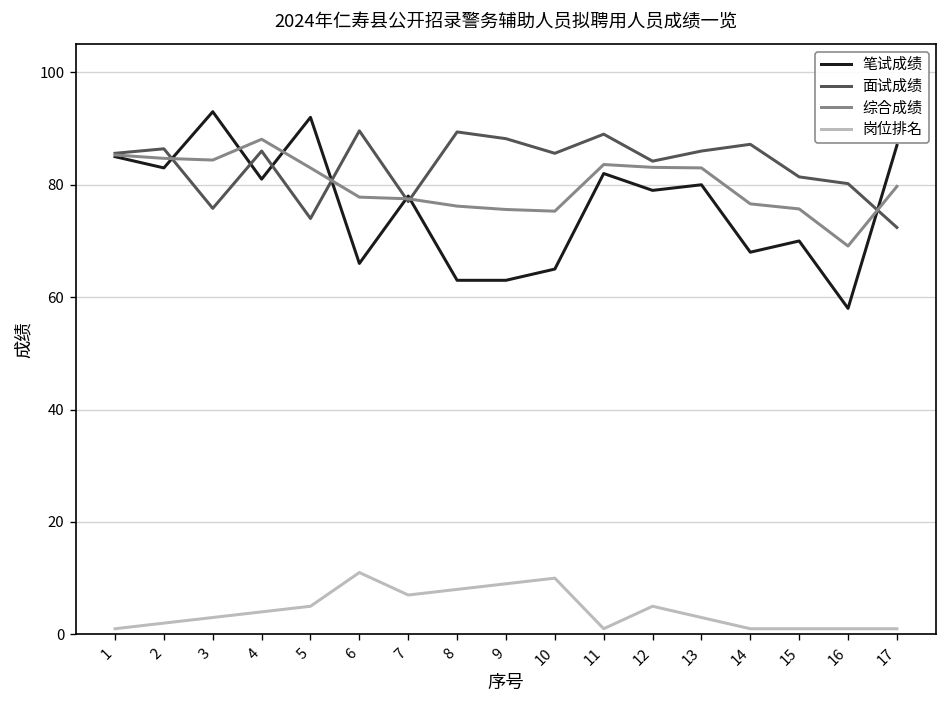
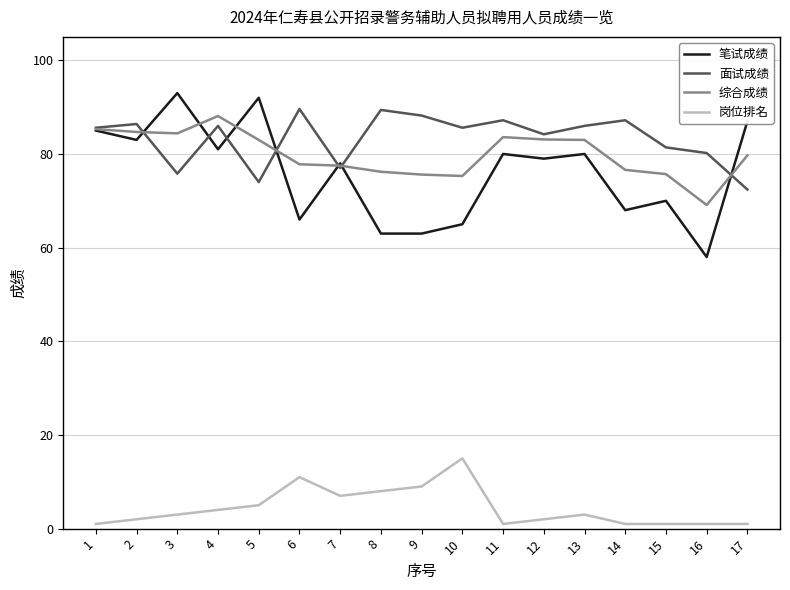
岗位排名, 10: 10 -> 15
笔试成绩, 11: 82 -> 80
面试成绩, 11: 89 -> 87
岗位排名, 12: 5 -> 2
